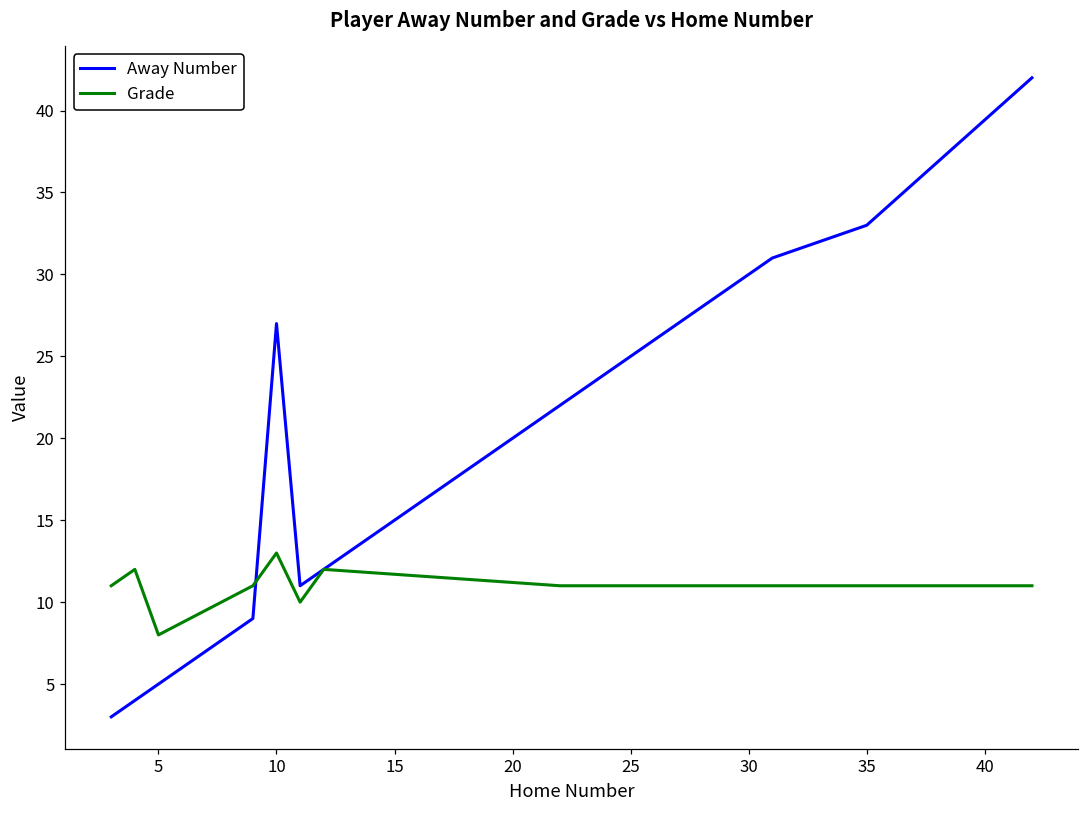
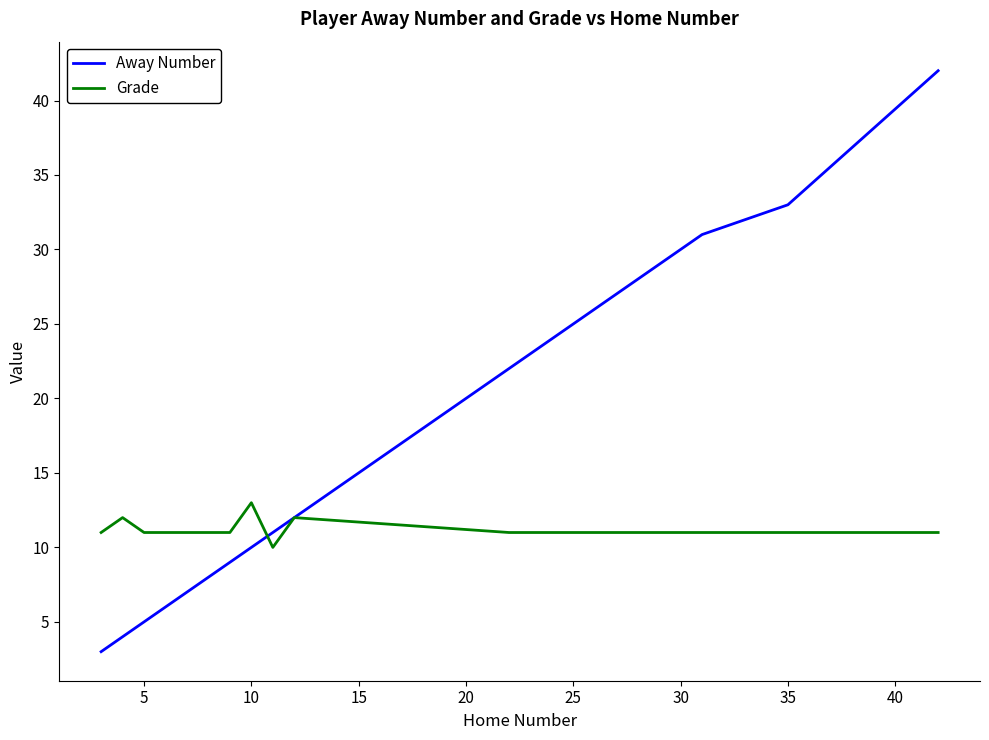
Grade, 5: 8 -> 11
Away Number, 10: 27 -> 10
